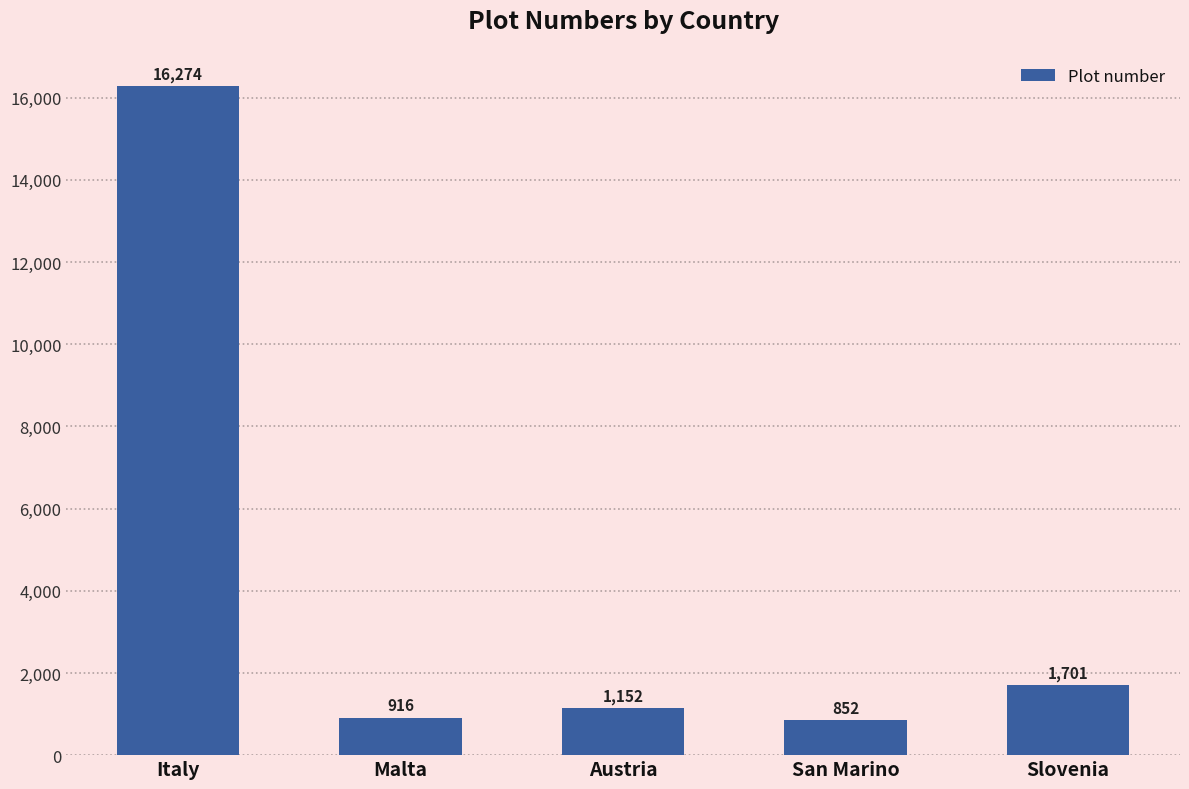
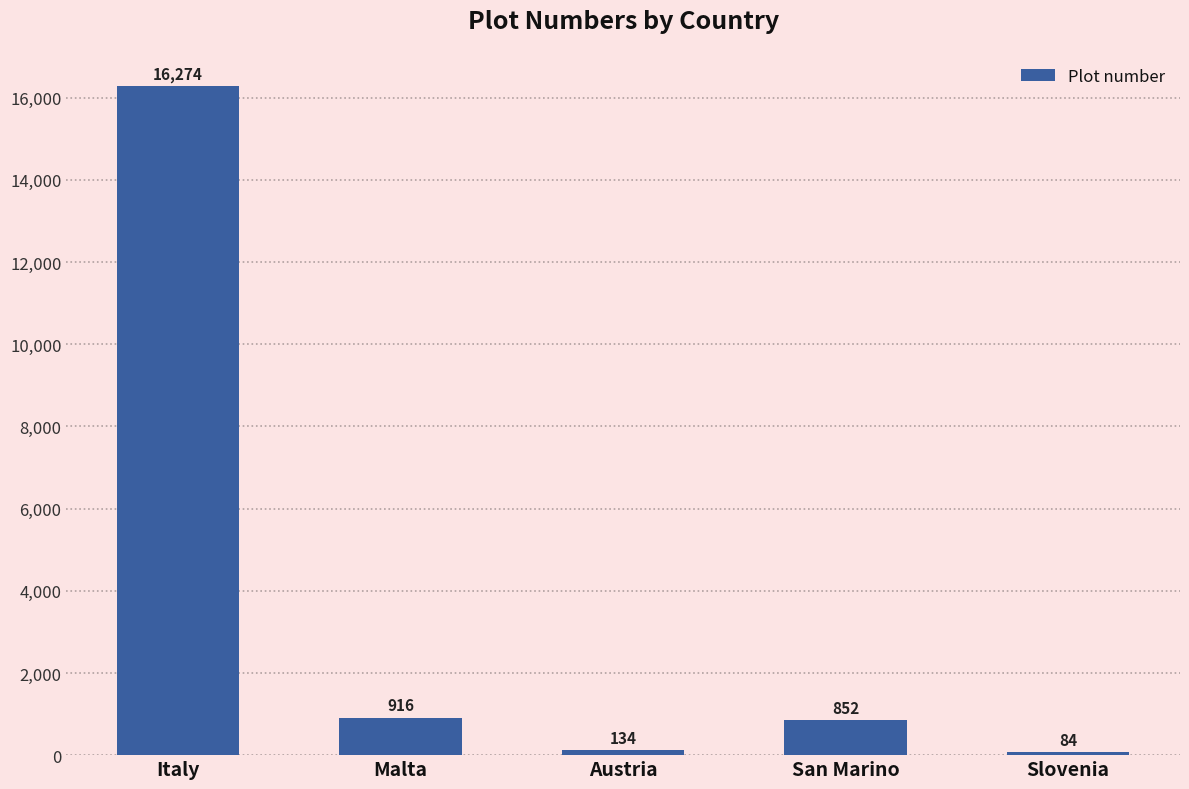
Austria: 1,152 -> 134
Slovenia: 1,701 -> 84
